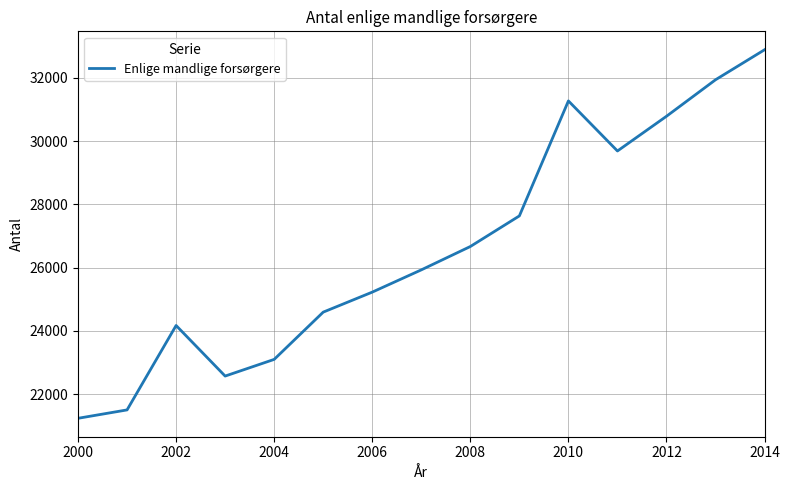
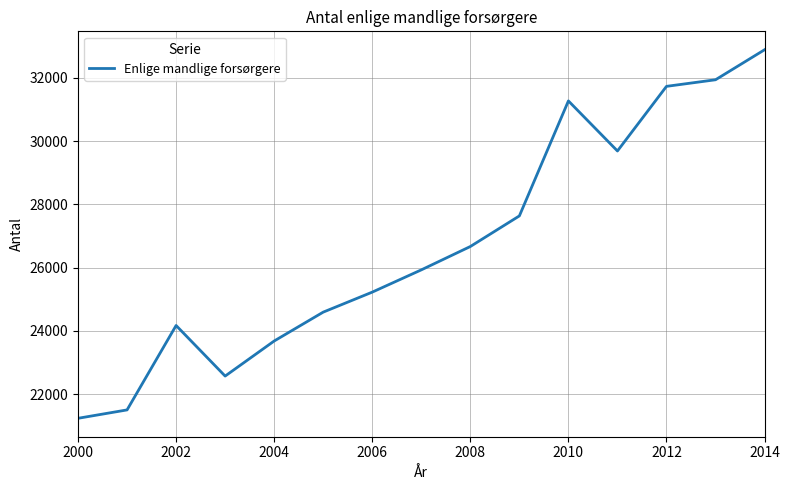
2004: 23100 -> 23700
2012: 30800 -> 31700
